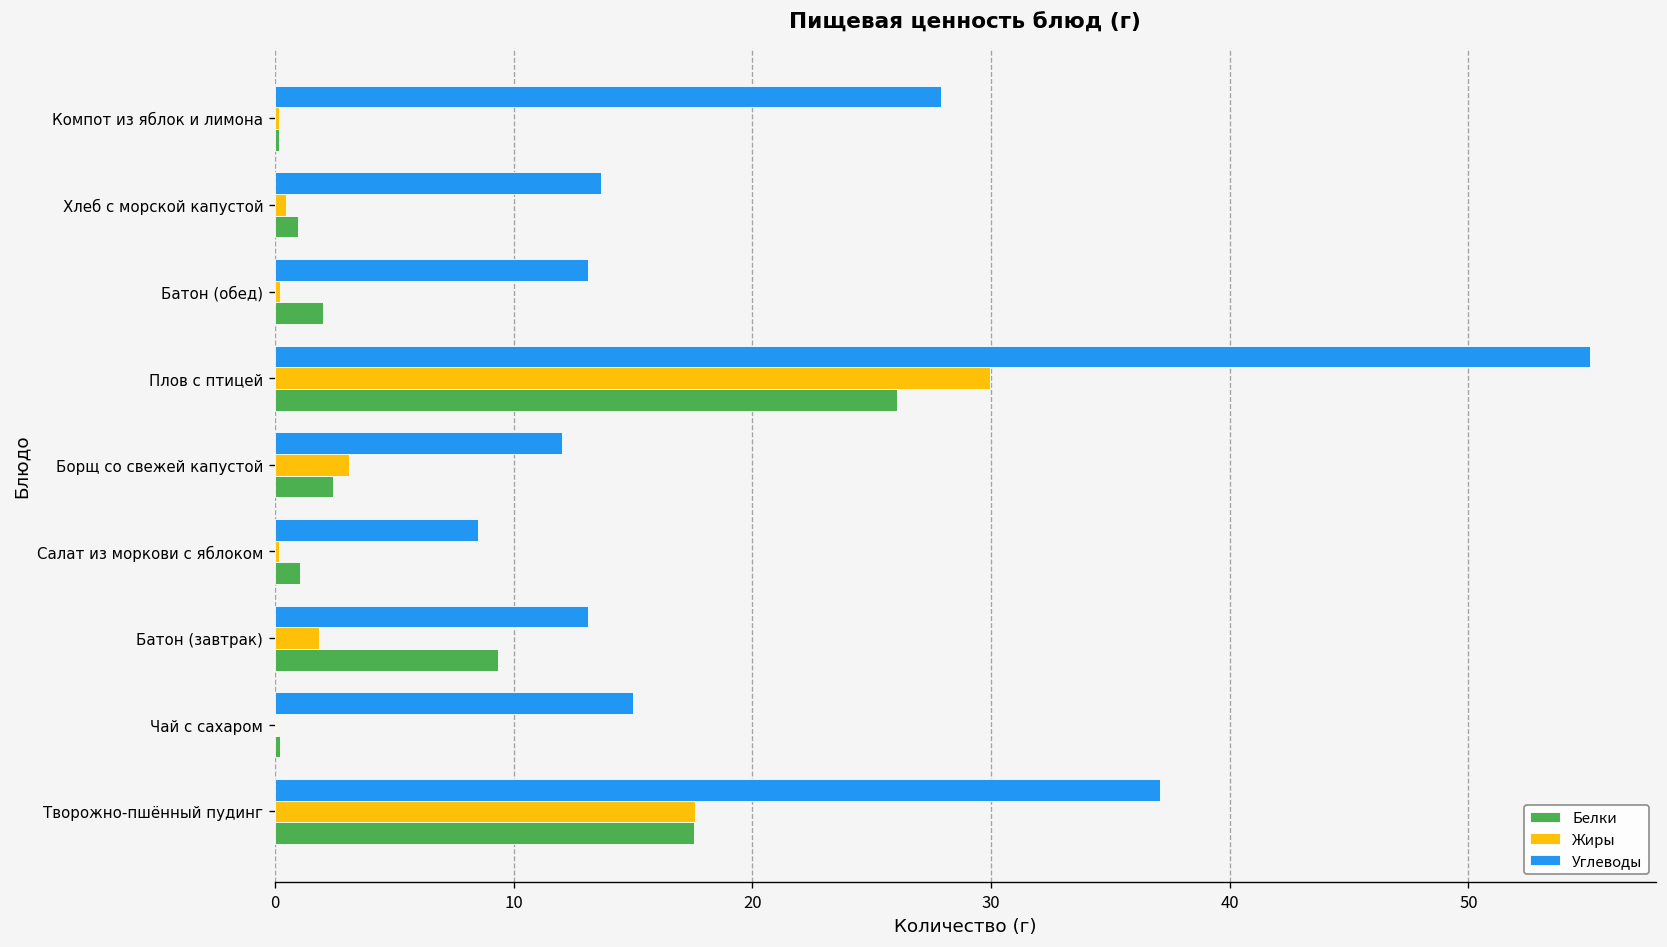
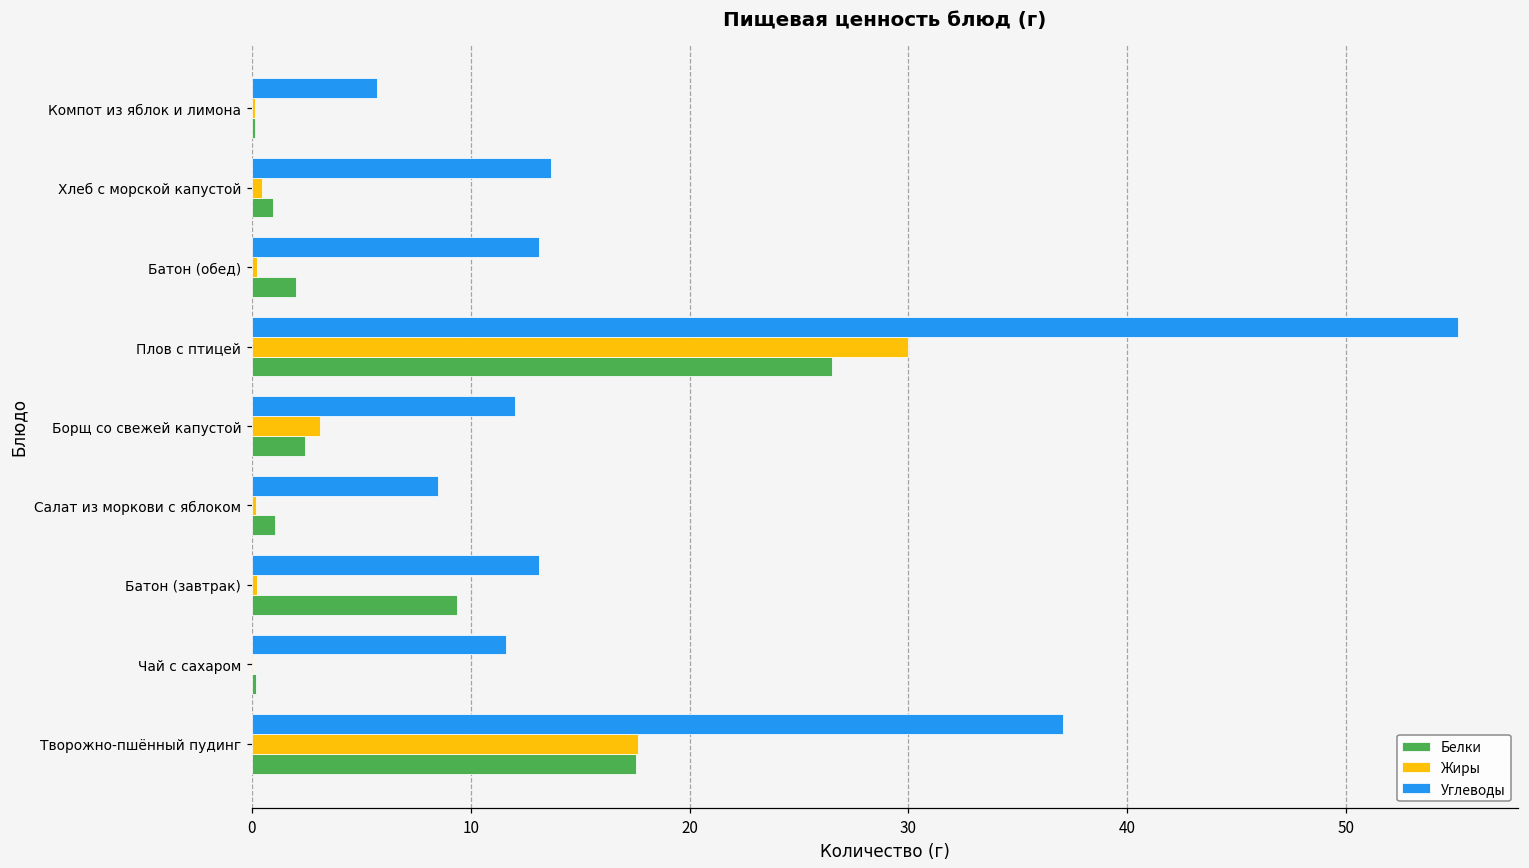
Углеводы, Компот из яблок и лимона: 27.9 -> 5.7
Белки, Плов с птицей: 26.1 -> 26.5
Жиры, Батон (завтрак): 1.8 -> 0.2
Углеводы, Чай с сахаром: 15.0 -> 11.6
